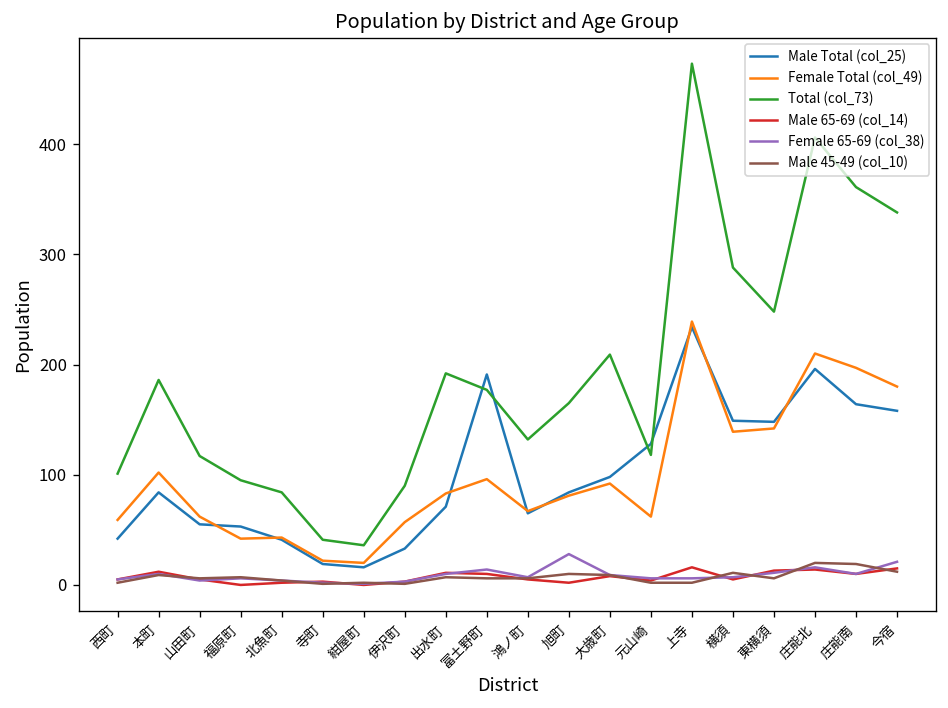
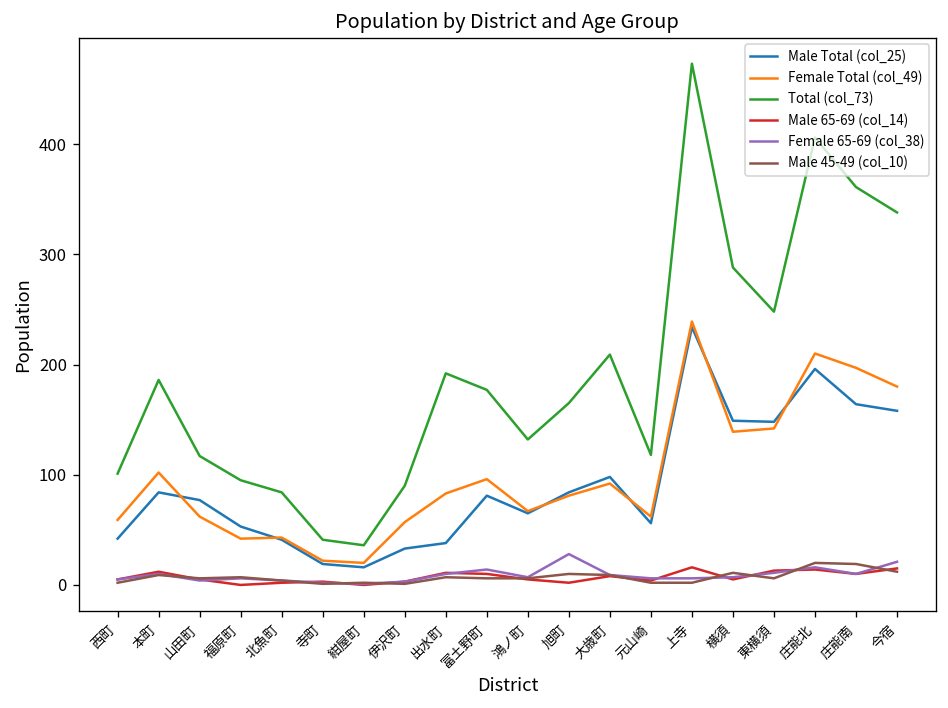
Male Total (col_25), 山田町: 60 -> 80
Male Total (col_25), 出水町: 70 -> 40
Male Total (col_25), 富土野町: 190 -> 80
Male Total (col_25), 元山崎: 130 -> 60
